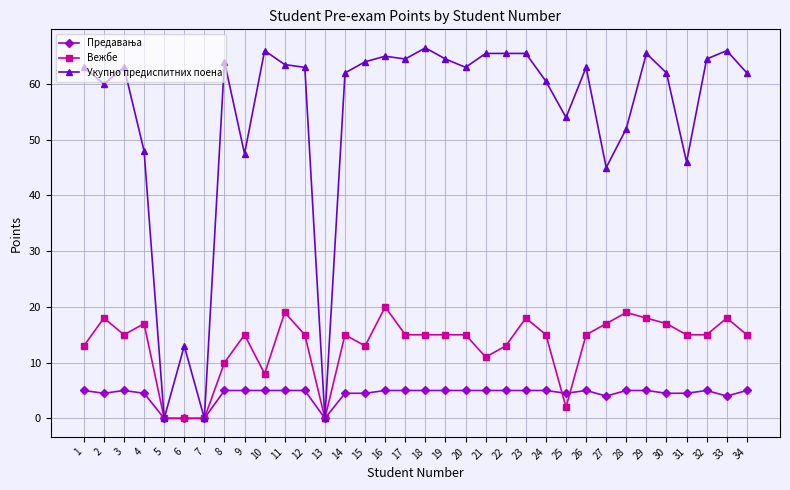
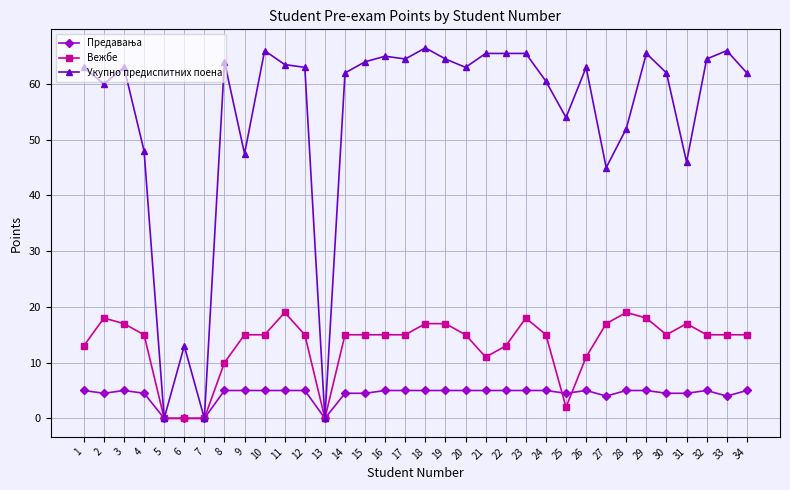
Вежбе, 3: 15 -> 17
Вежбе, 4: 17 -> 15
Вежбе, 10: 8 -> 15
Вежбе, 15: 13 -> 15
Вежбе, 16: 20 -> 15
Вежбе, 18: 15 -> 17
Вежбе, 19: 15 -> 17
Вежбе, 26: 15 -> 11
Вежбе, 30: 17 -> 15
Вежбе, 31: 15 -> 17
Вежбе, 33: 18 -> 15
